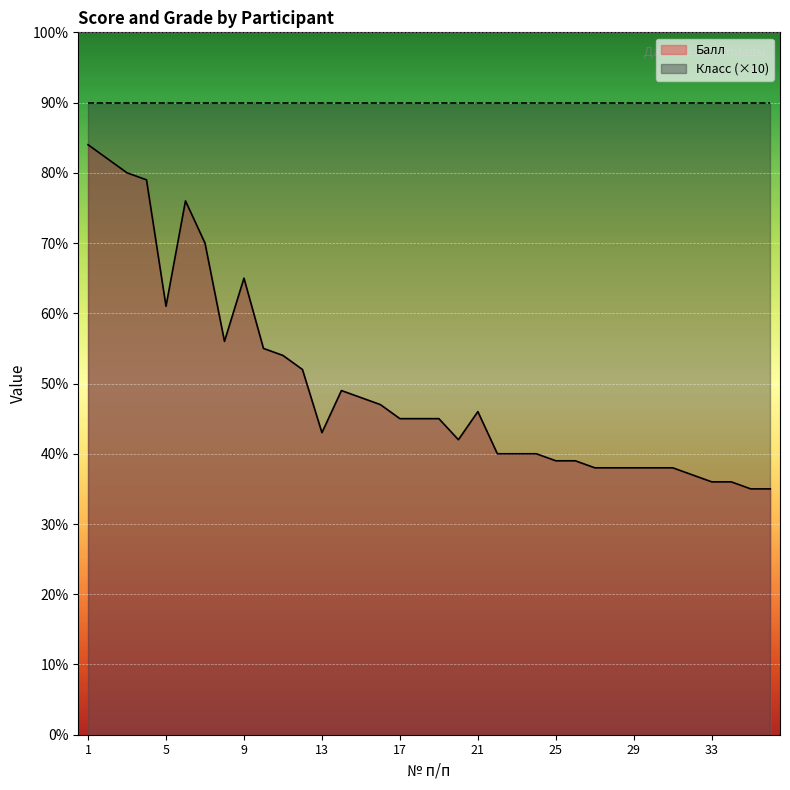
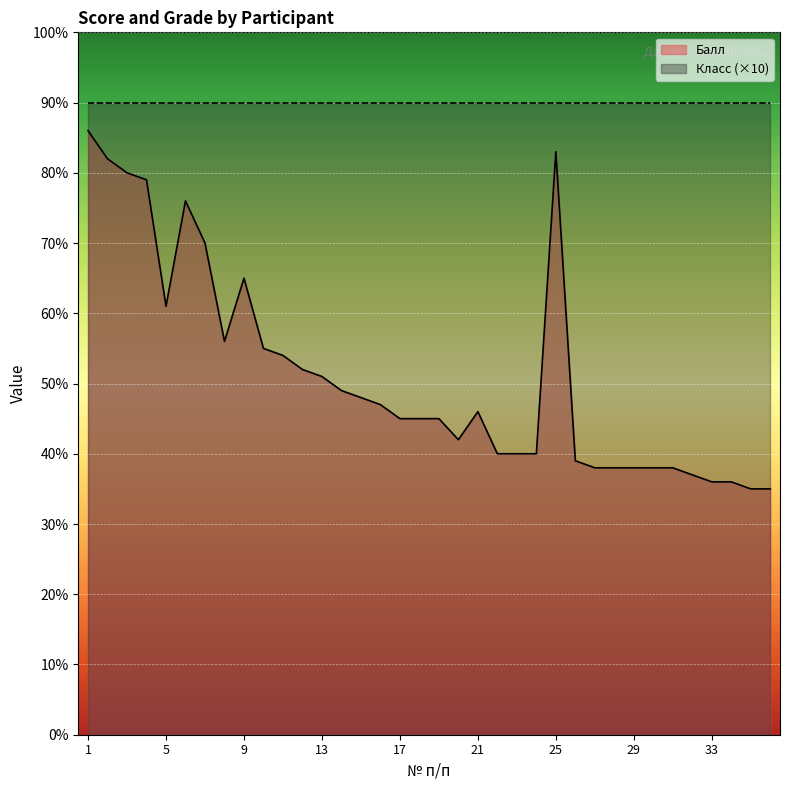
Балл, 1: 84% -> 86%
Балл, 13: 43% -> 51%
Балл, 25: 39% -> 83%
